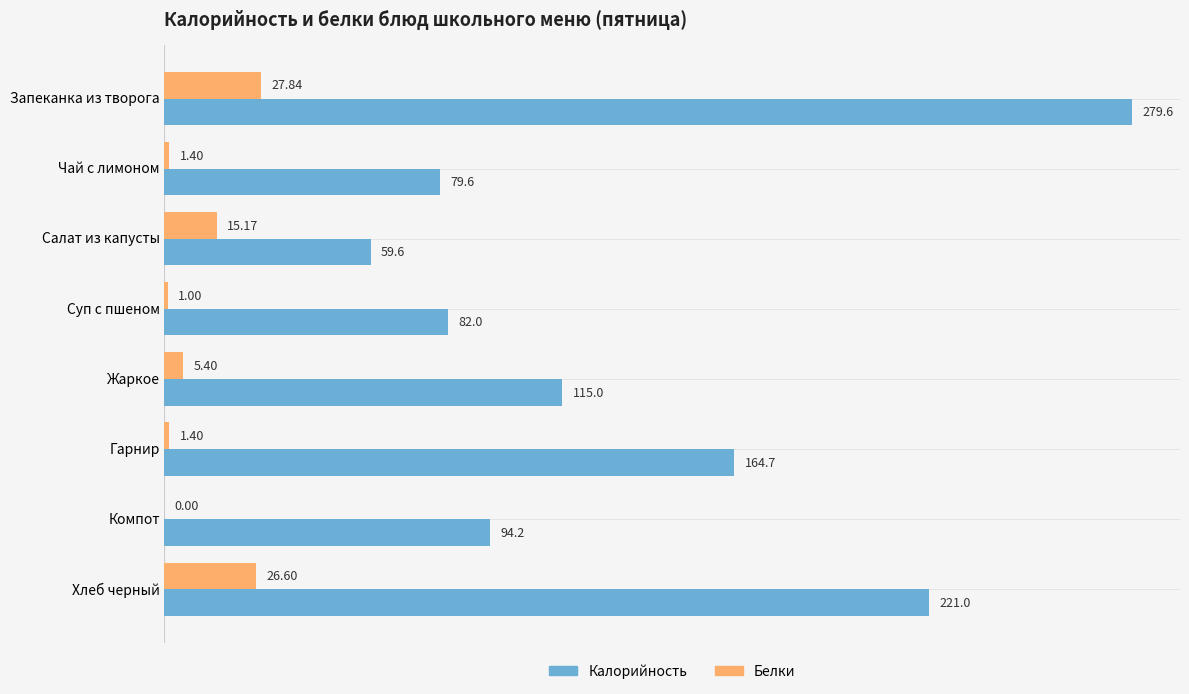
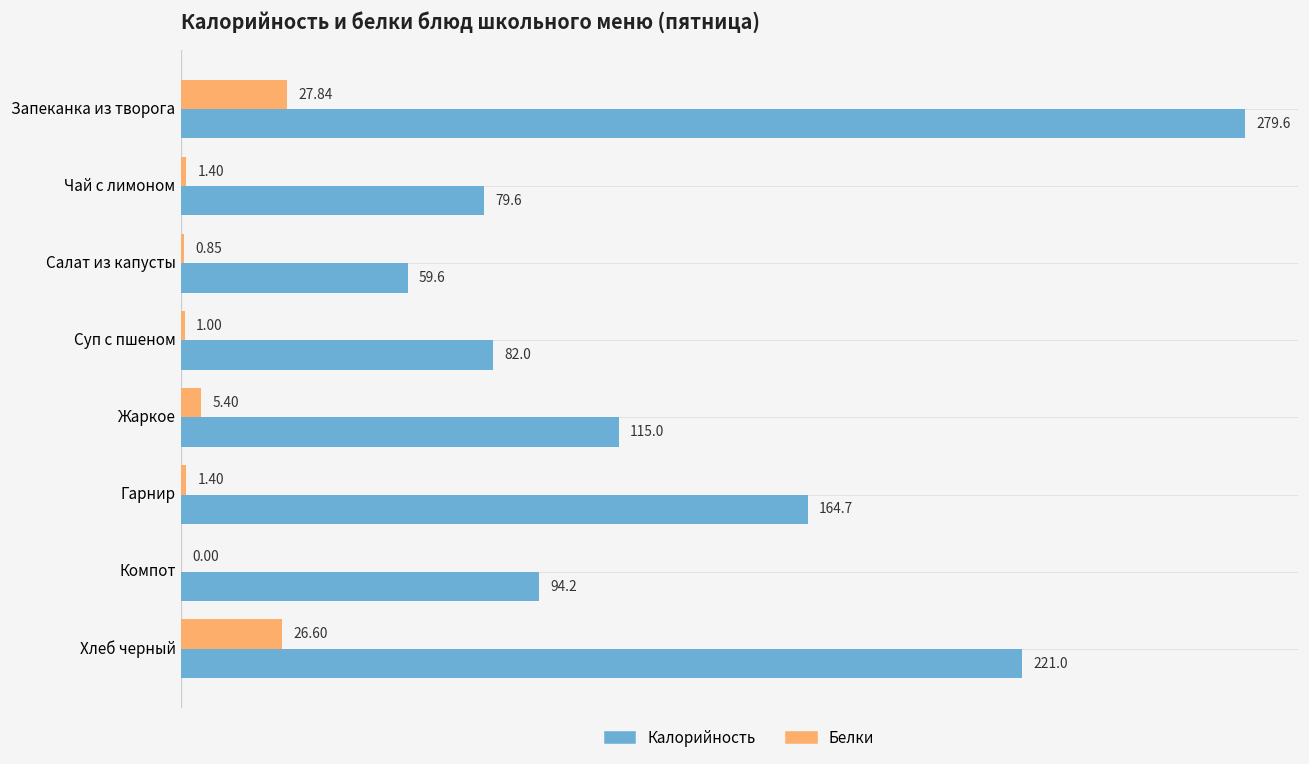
Белки, Салат из капусты: 15.17 -> 0.85
